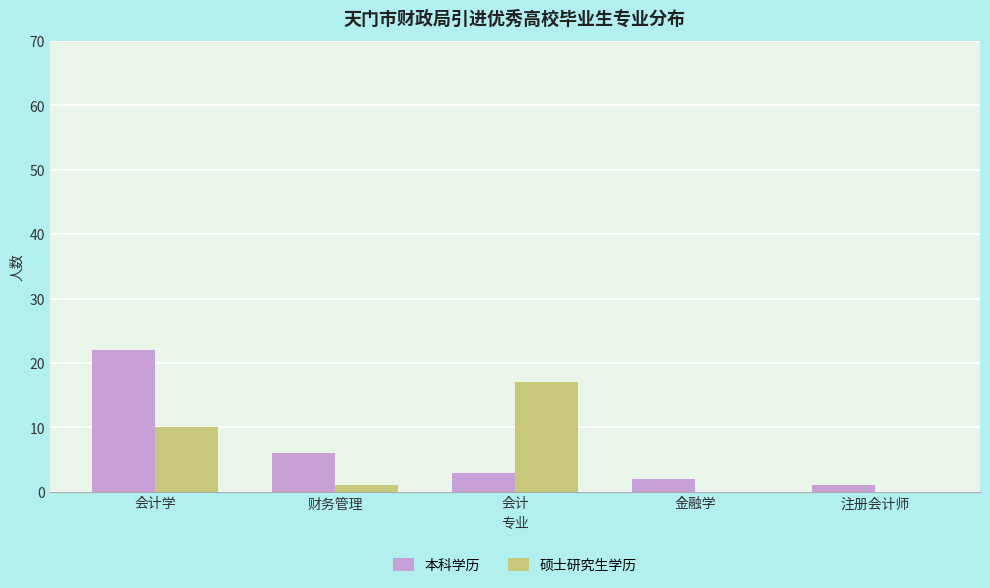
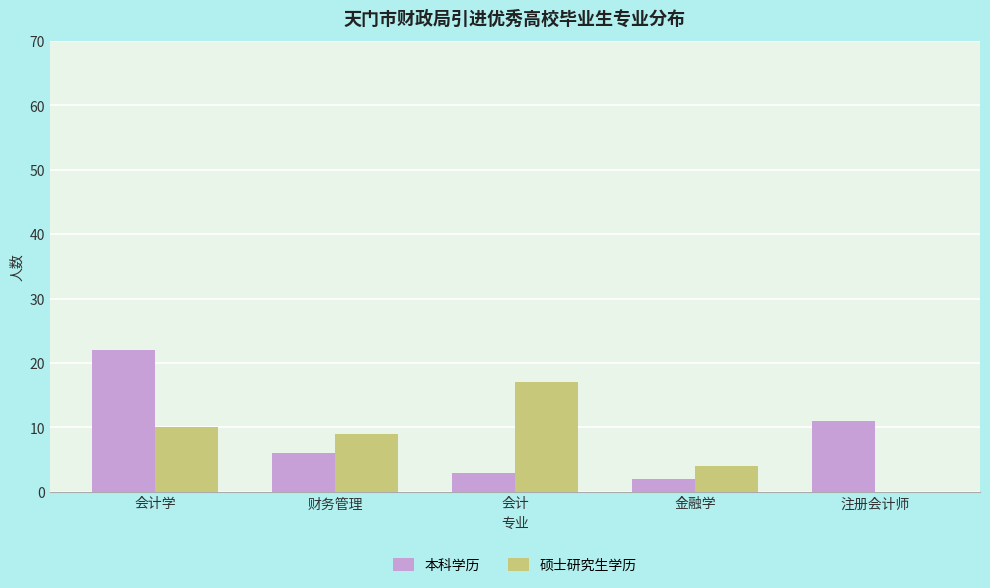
硕士研究生学历, 财务管理: 1 -> 9
硕士研究生学历, 金融学: 0 -> 4
本科学历, 注册会计师: 1 -> 11
